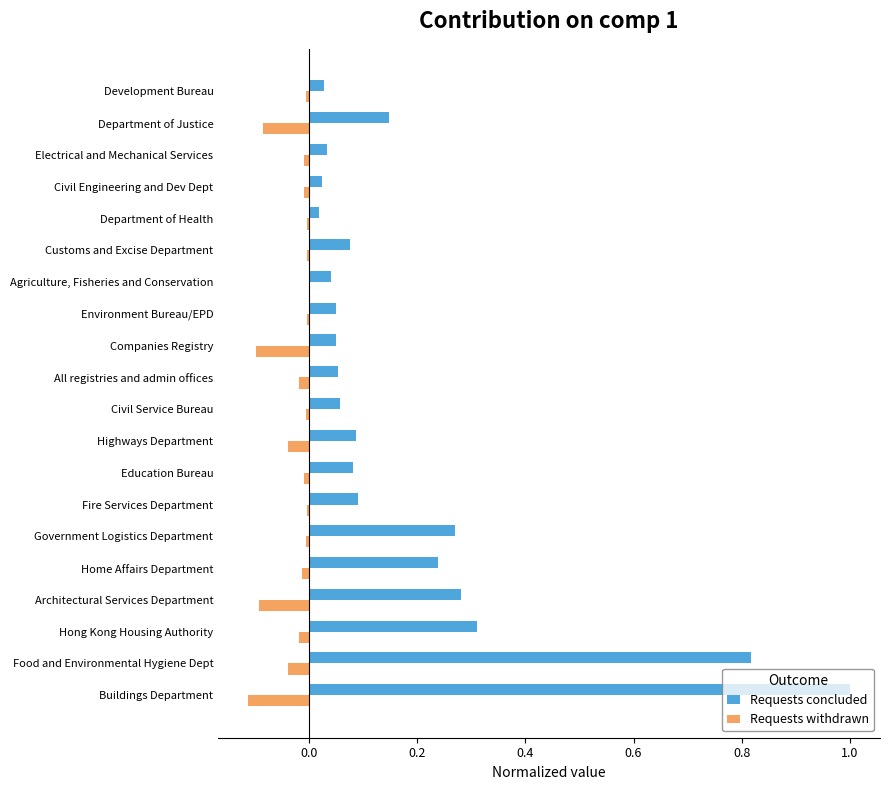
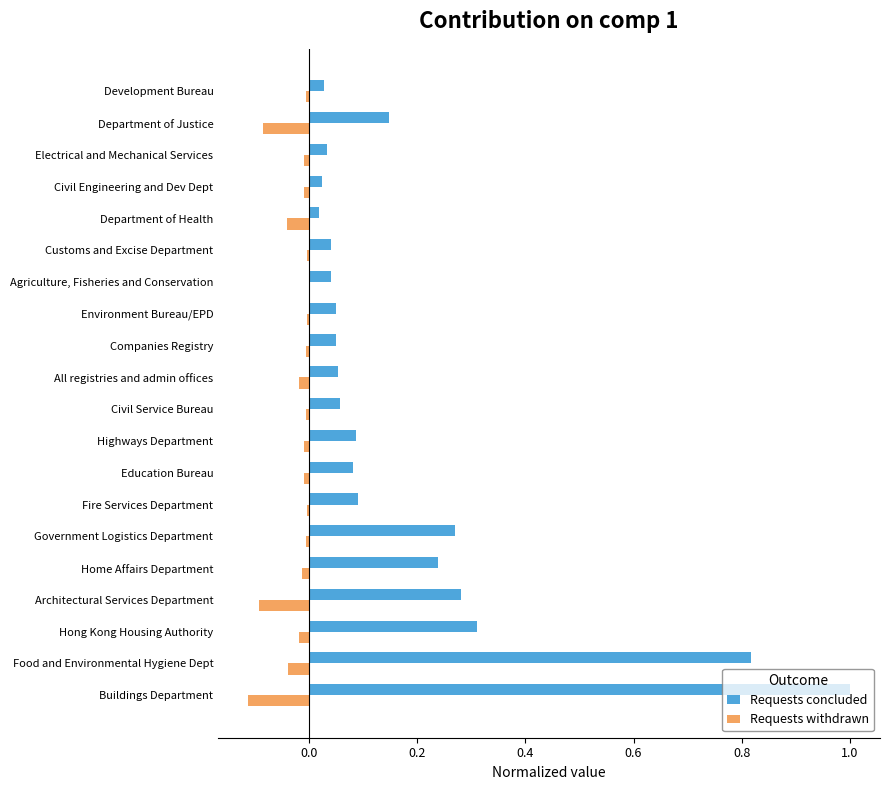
Requests withdrawn, Department of Health: 0.00 -> -0.04
Requests concluded, Customs and Excise Department: 0.08 -> 0.04
Requests withdrawn, Companies Registry: -0.10 -> -0.01
Requests withdrawn, Highways Department: -0.04 -> -0.01
